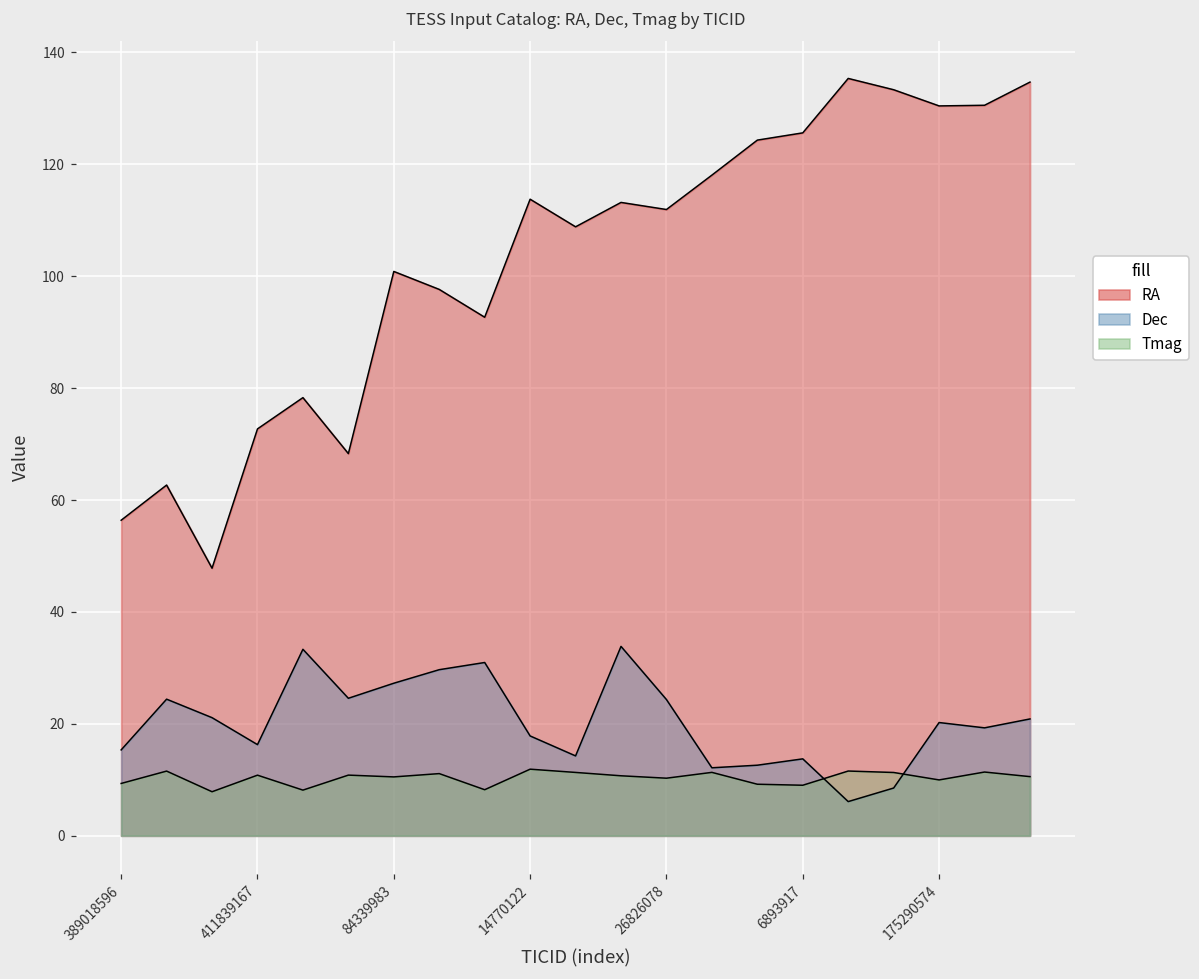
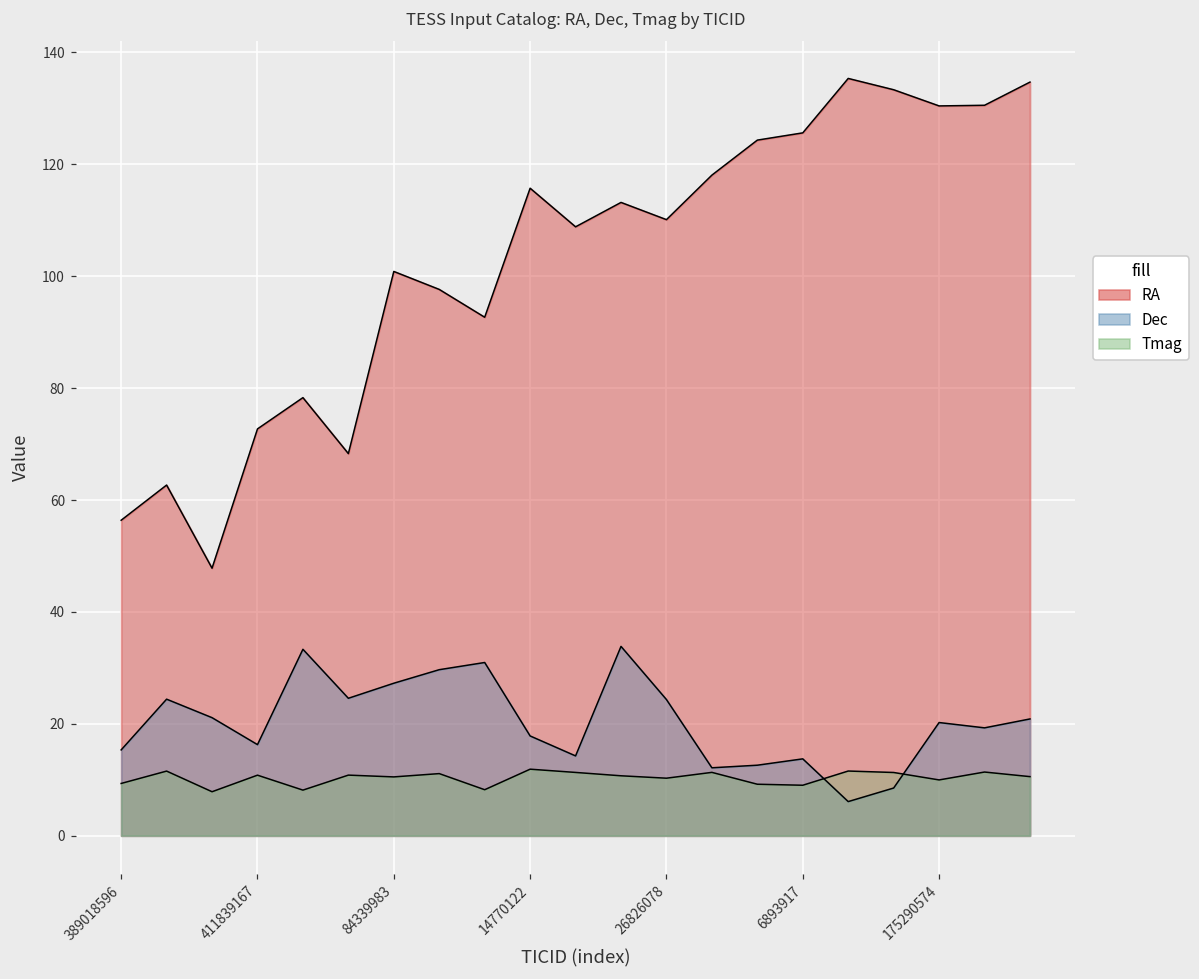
RA, 14770122: 114 -> 116
RA, 26826078: 112 -> 110
